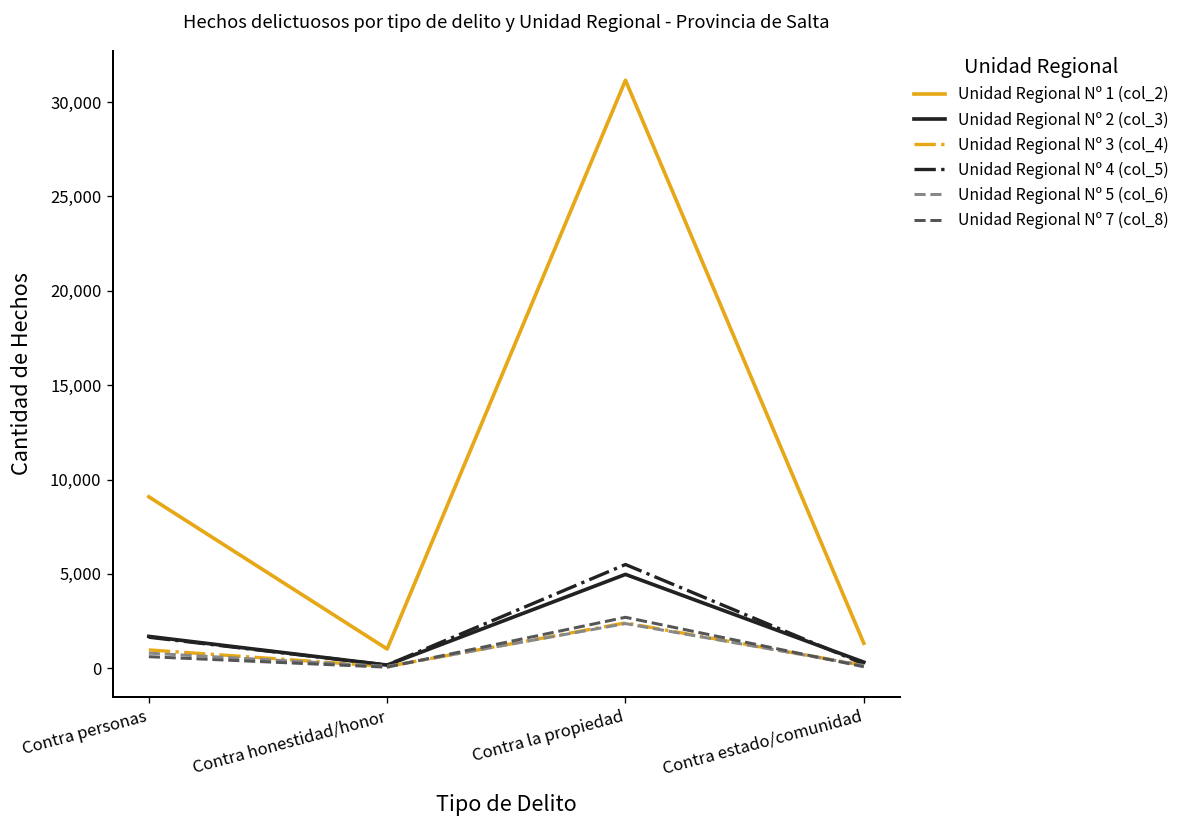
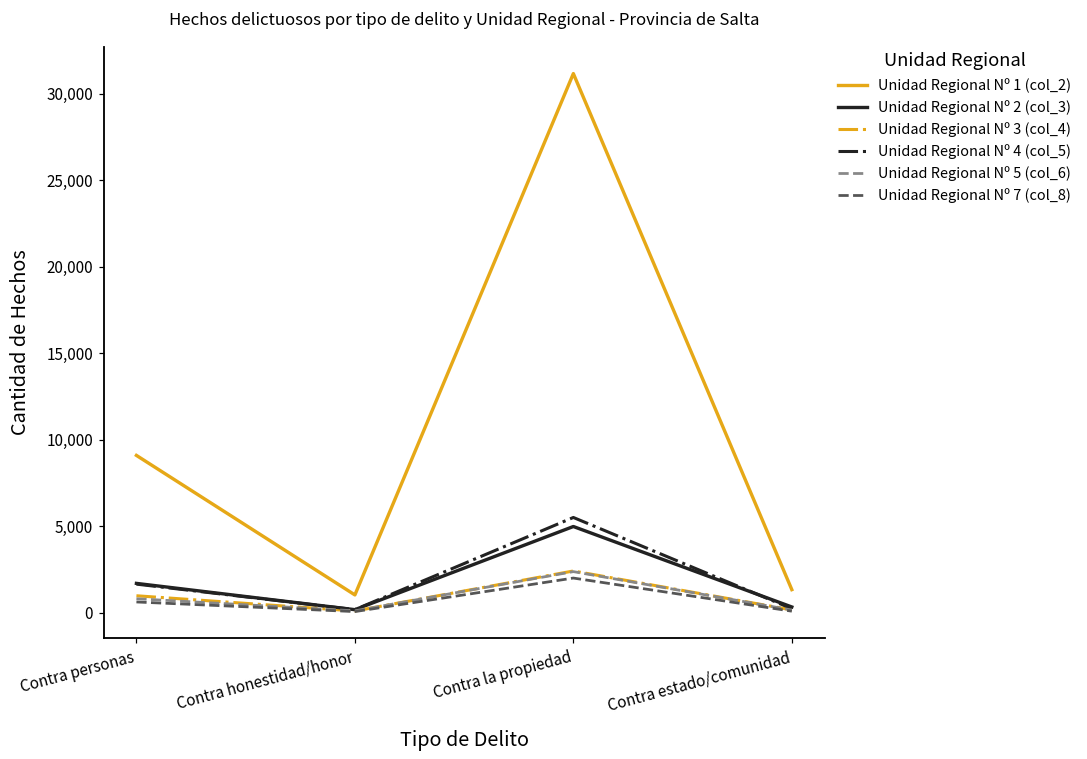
Unidad Regional Nº 7 (col_8), Contra la propiedad: 2,700 -> 2,000
